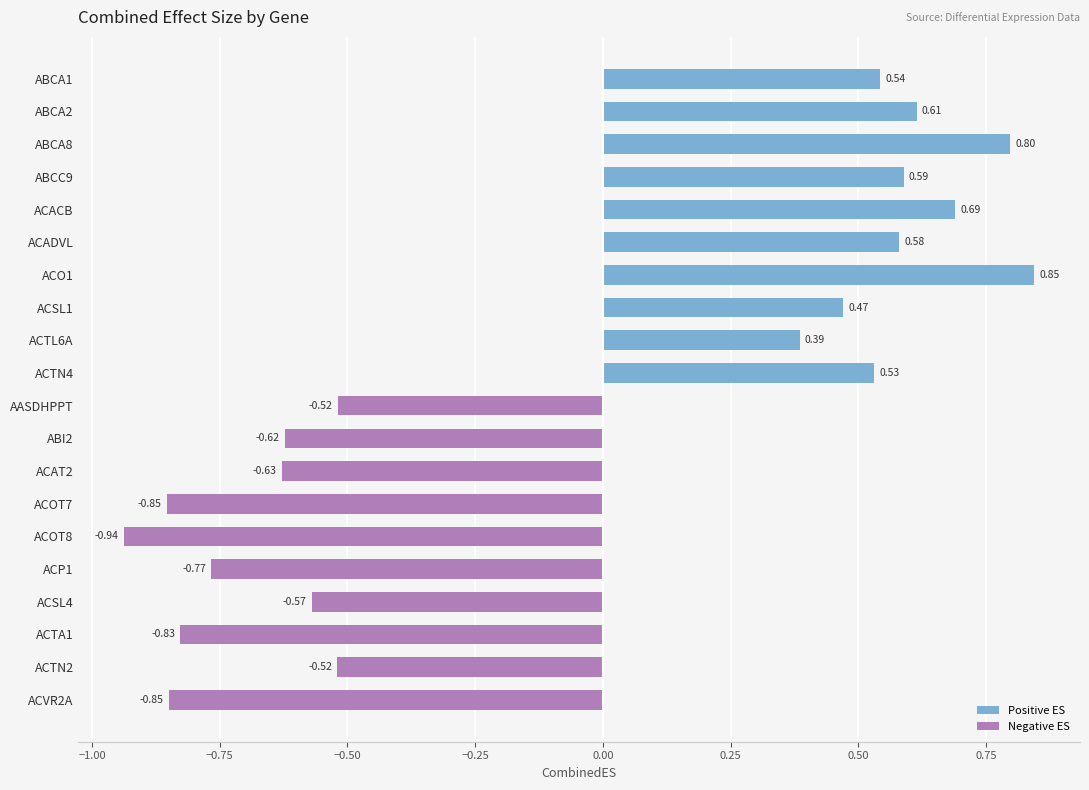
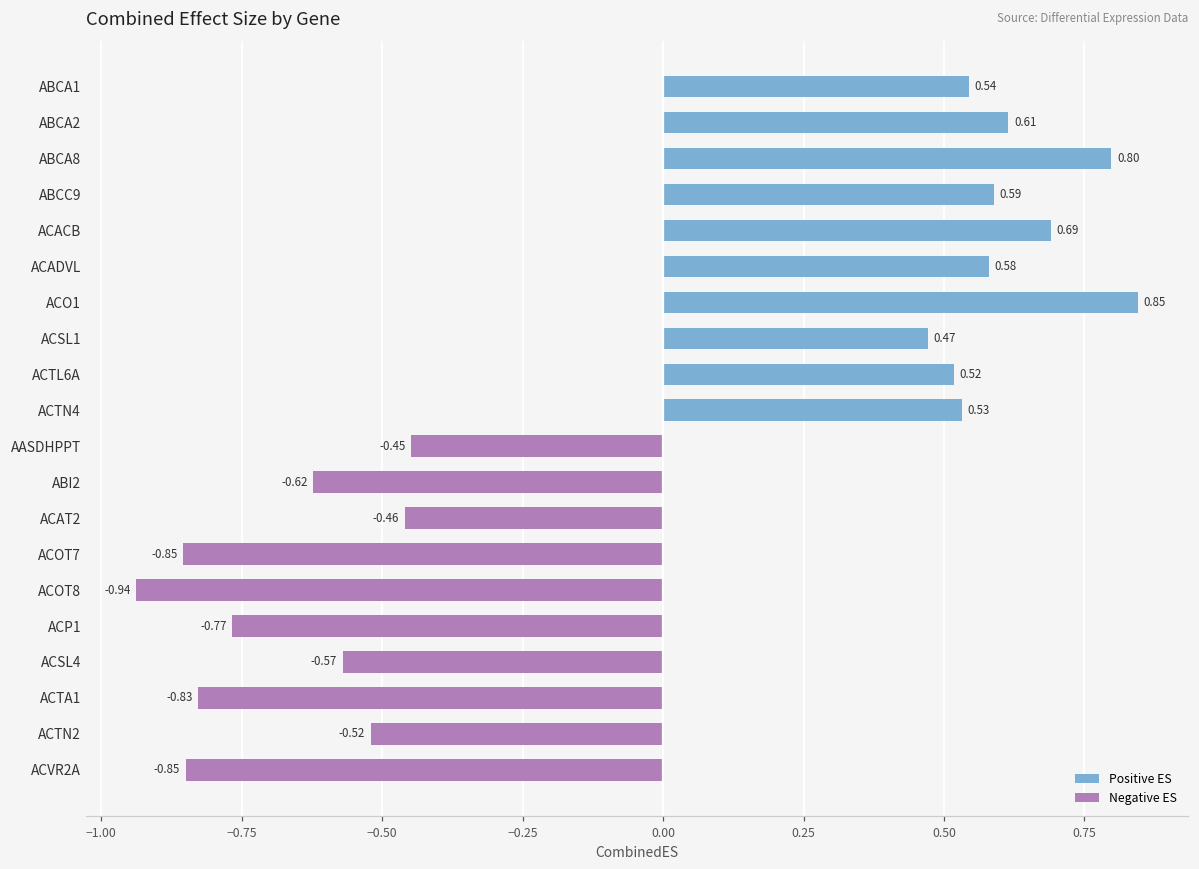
Positive ES, ACTL6A: 0.39 -> 0.52
Negative ES, AASDHPPT: -0.52 -> -0.45
Negative ES, ACAT2: -0.63 -> -0.46
